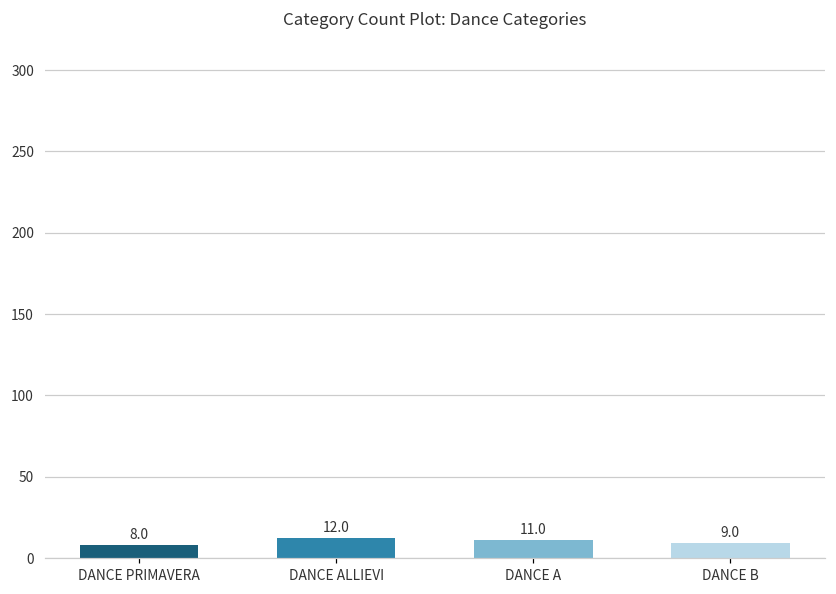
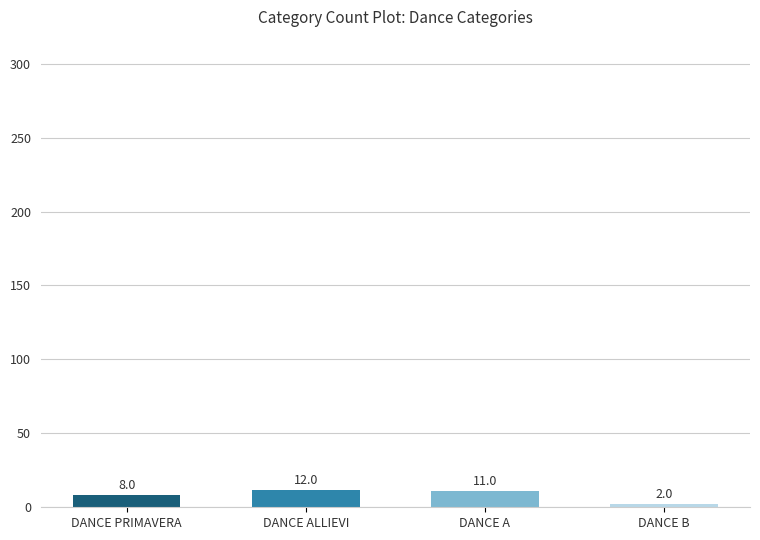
DANCE B: 9.0 -> 2.0
